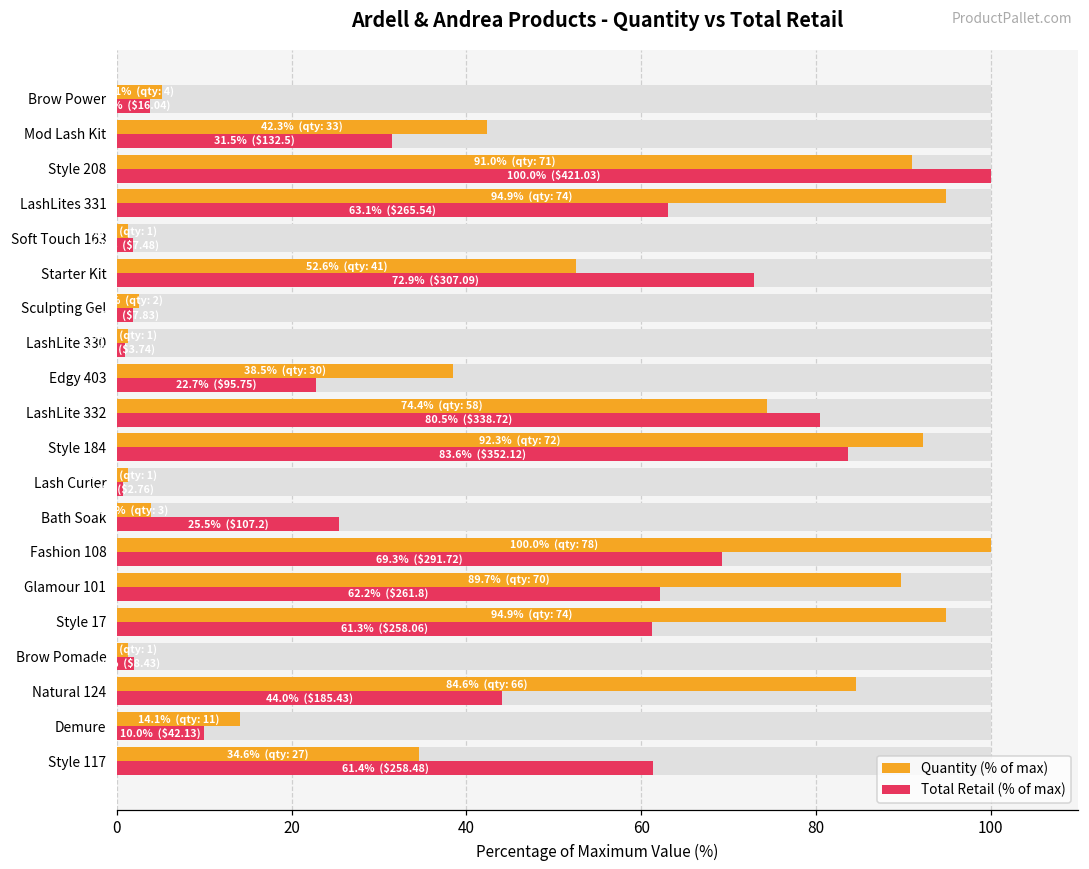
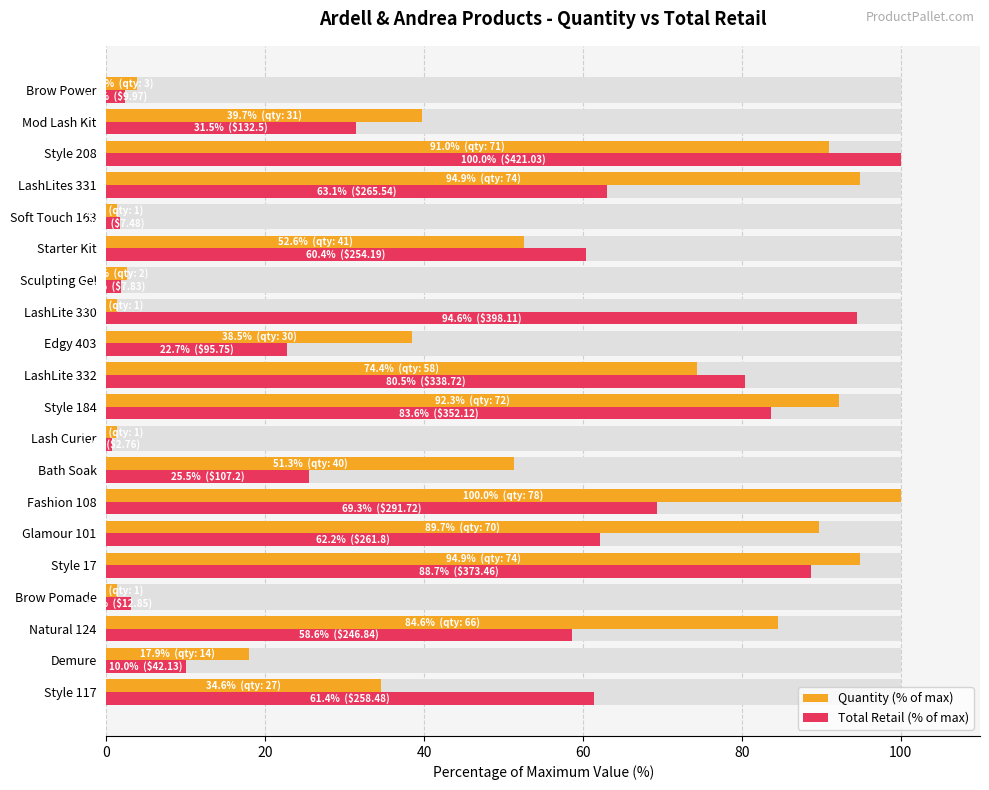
Quantity (% of max), Brow Power: 5 -> 4
Total Retail (% of max), Brow Power: 4 -> 2
Quantity (% of max), Mod Lash Kit: 42.3% (qty: 33) -> 39.7% (qty: 31)
Total Retail (% of max), Starter Kit: 72.9% ($307.09) -> 60.4% ($254.19)
Total Retail (% of max), LashLite 330: 1 -> 95
Quantity (% of max), Bath Soak: 4 -> 51
Total Retail (% of max), Style 17: 61.3% ($258.06) -> 88.7% ($373.46)
Total Retail (% of max), Brow Pomade: 2 -> 3
Total Retail (% of max), Natural 124: 44.0% ($185.43) -> 58.6% ($246.84)
Quantity (% of max), Demure: 14.1% (qty: 11) -> 17.9% (qty: 14)
